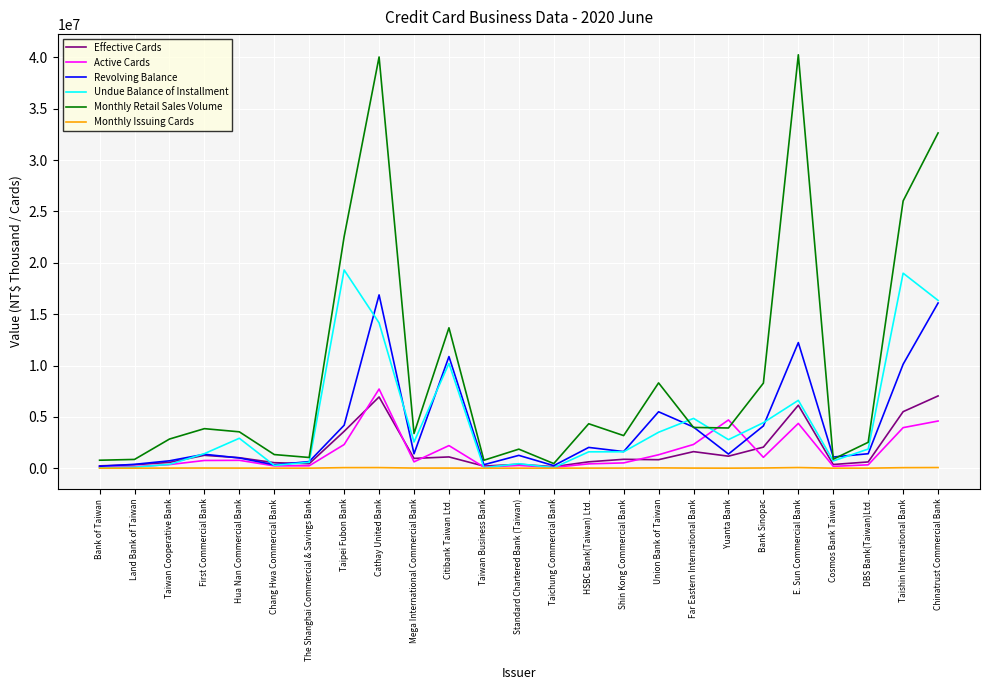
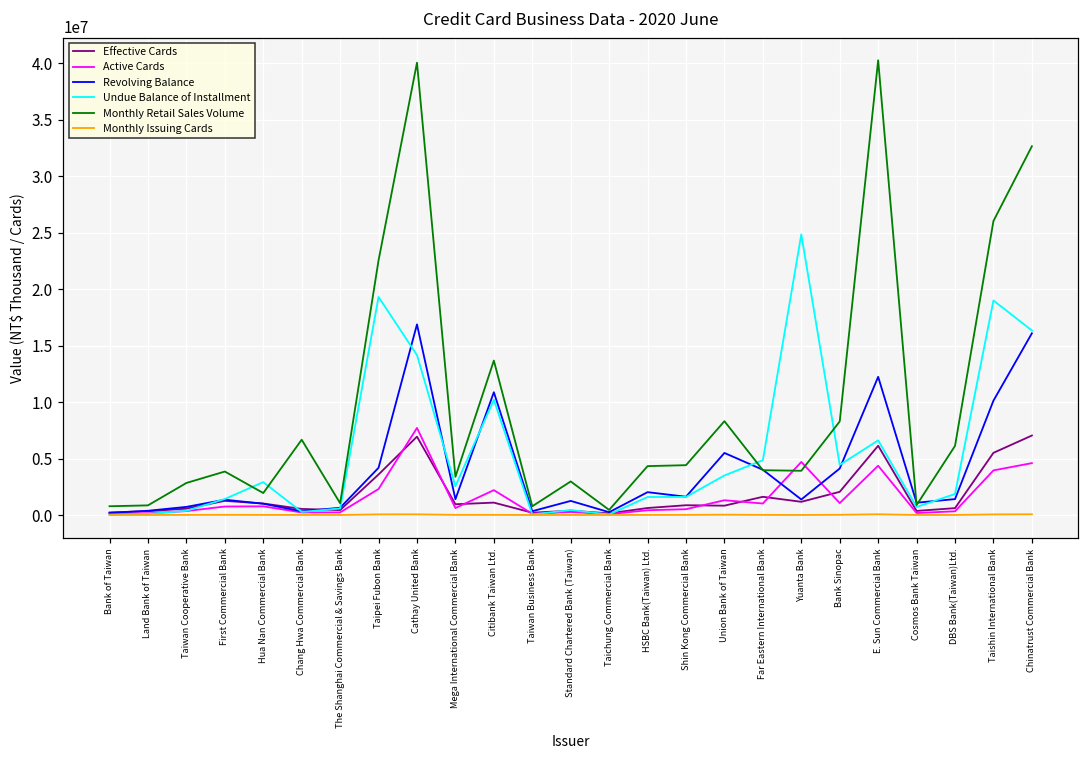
Monthly Retail Sales Volume, Hua Nan Commercial Bank: 3500000 -> 1900000
Monthly Retail Sales Volume, Chang Hwa Commercial Bank: 1300000 -> 6700000
Monthly Retail Sales Volume, Standard Chartered Bank (Taiwan): 1900000 -> 3000000
Monthly Retail Sales Volume, Shin Kong Commercial Bank: 3200000 -> 4400000
Active Cards, Far Eastern International Bank: 2300000 -> 1000000
Undue Balance of Installment, Yuanta Bank: 2800000 -> 24800000
Monthly Retail Sales Volume, DBS Bank(Taiwan)Ltd.: 2500000 -> 6100000
